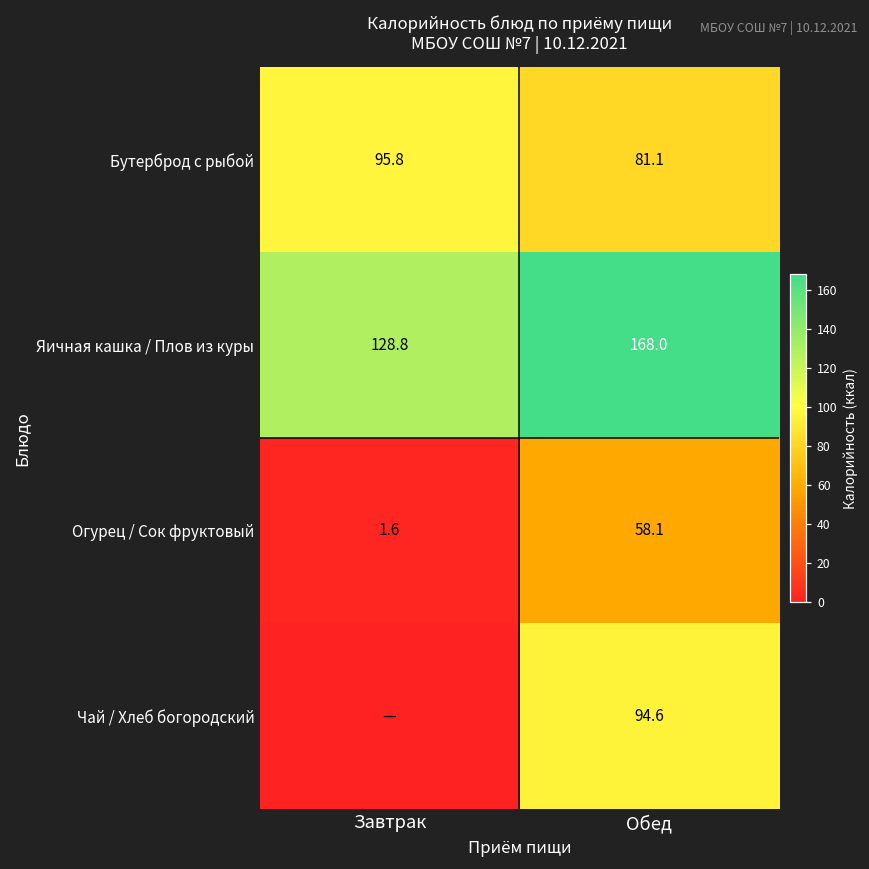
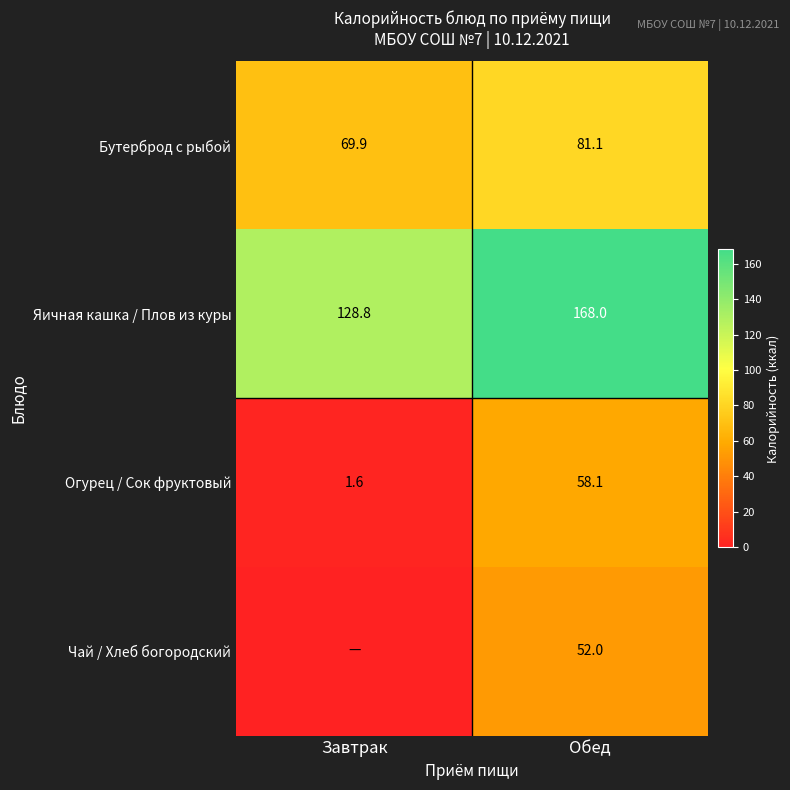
Бутерброд с рыбой, Завтрак: 95.8 -> 69.9
Чай / Хлеб богородский, Обед: 94.6 -> 52.0
